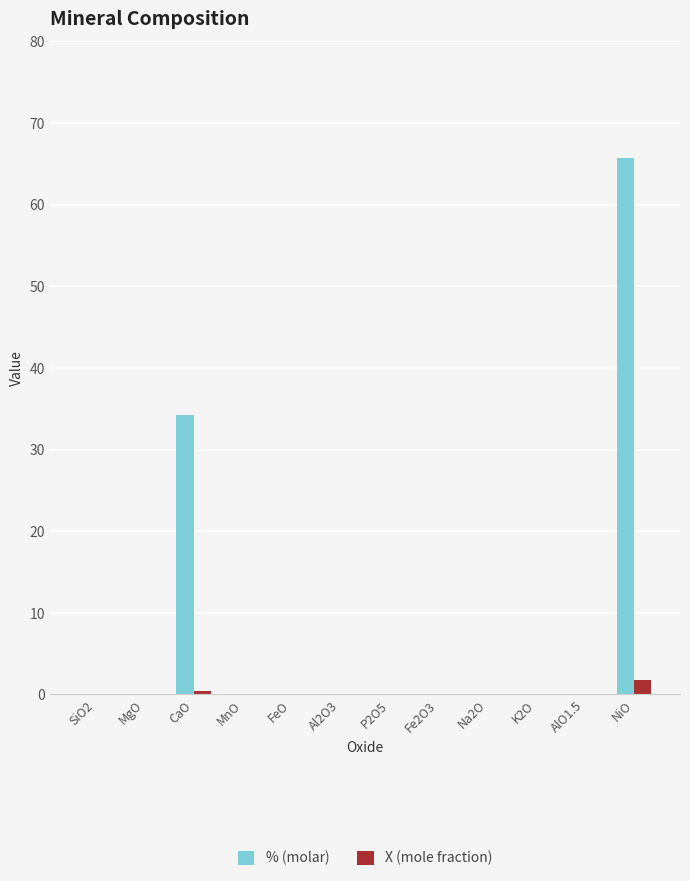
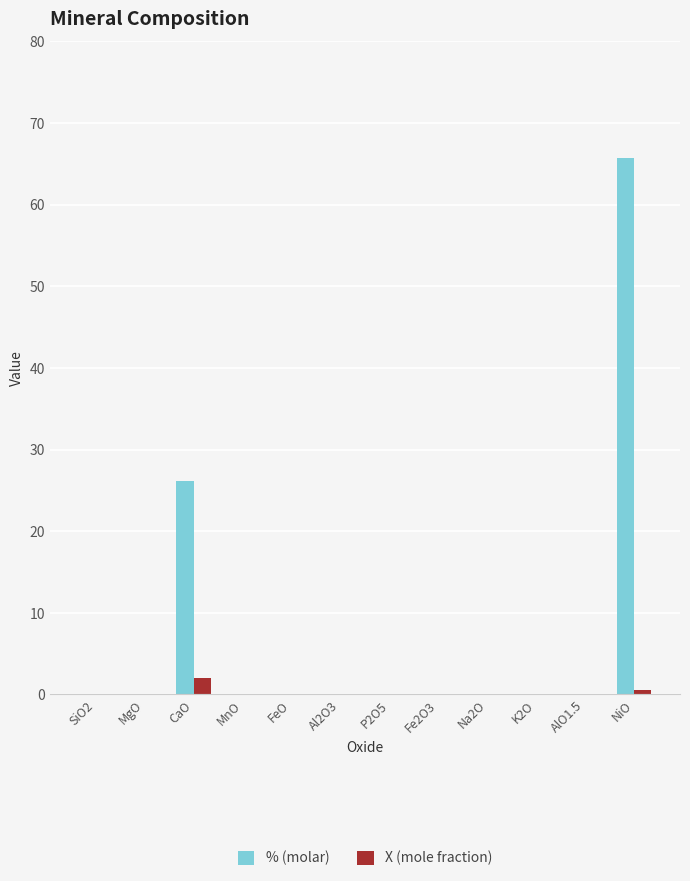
% (molar), CaO: 34 -> 26
X (mole fraction), CaO: 0 -> 2
X (mole fraction), NiO: 2 -> 1
